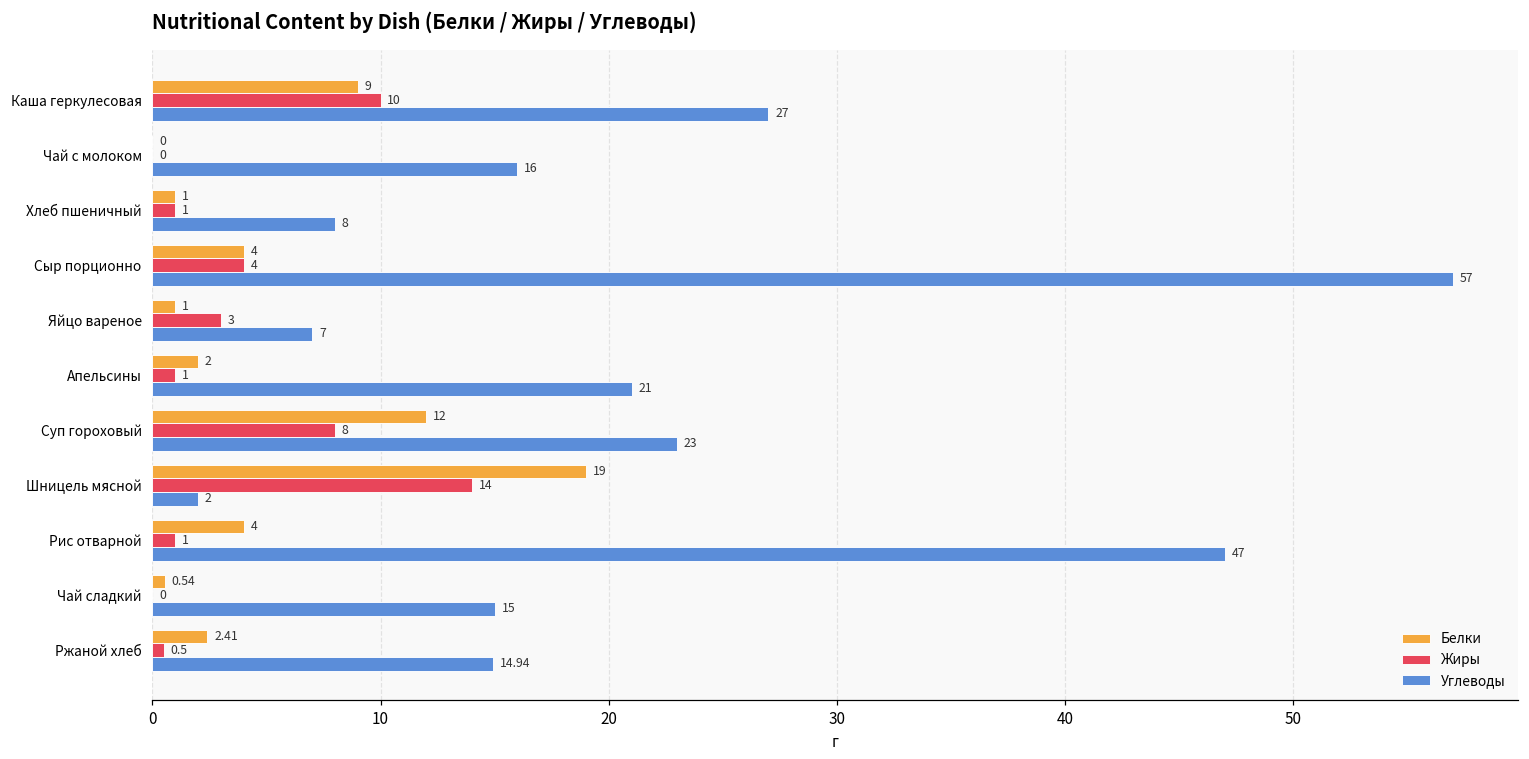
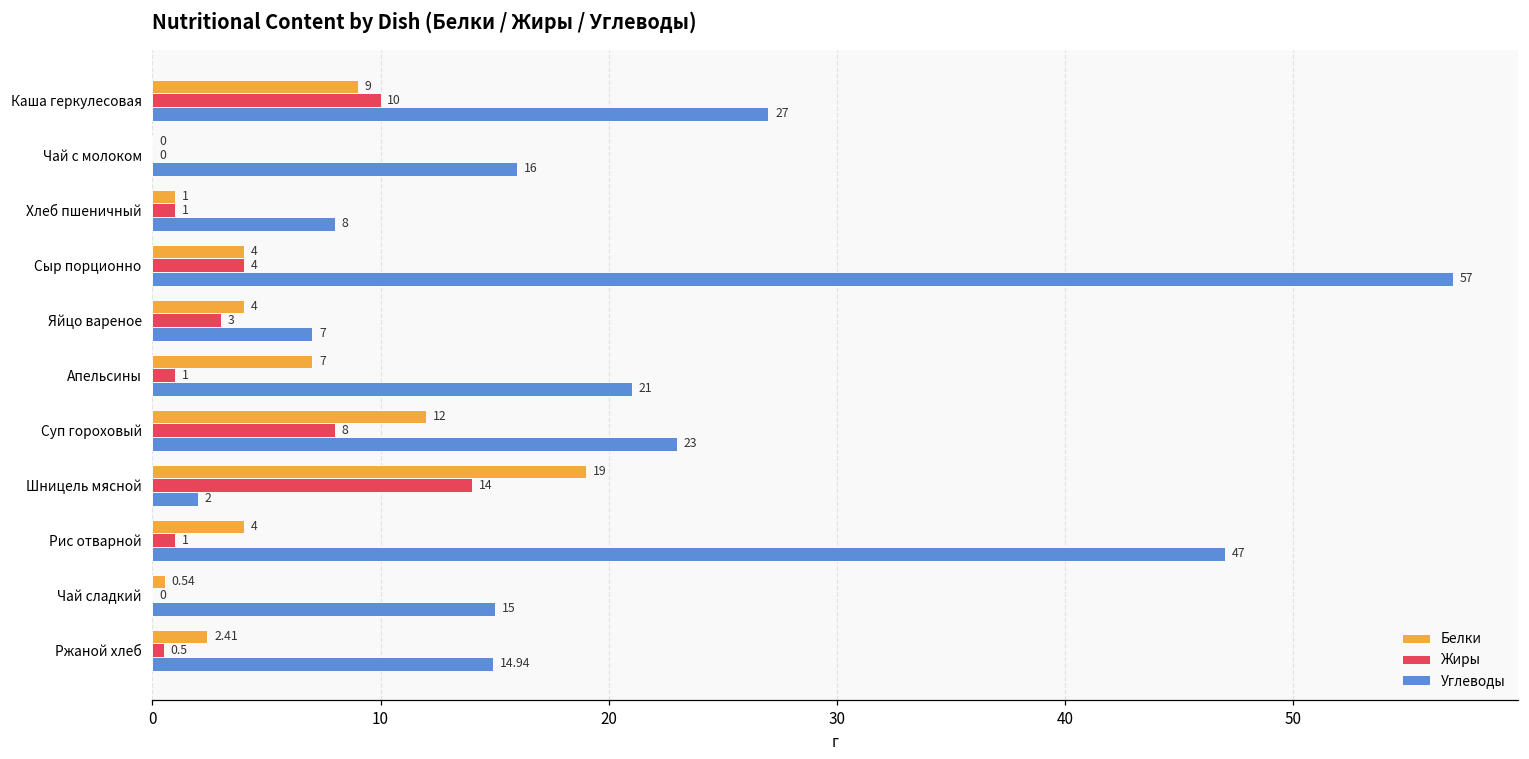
Белки, Яйцо вареное: 1 -> 4
Белки, Апельсины: 2 -> 7
